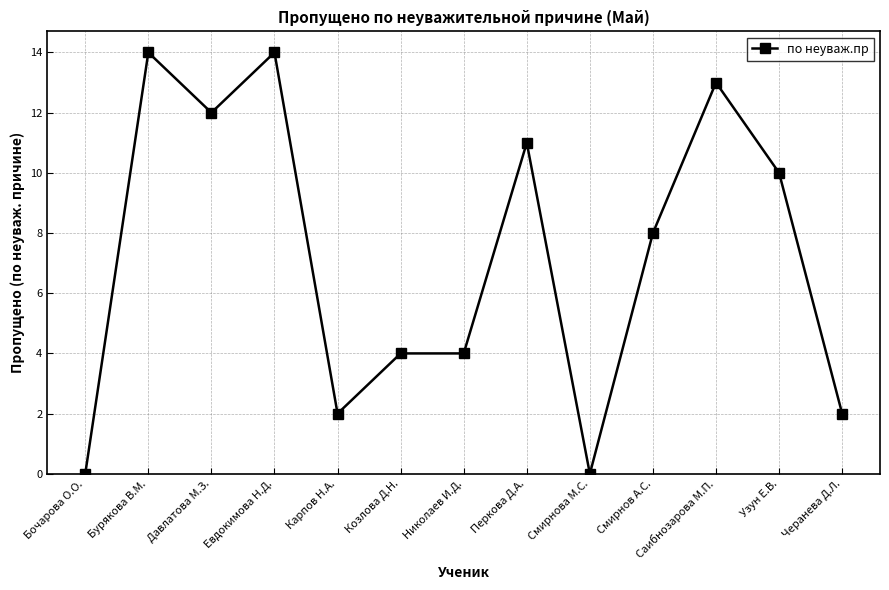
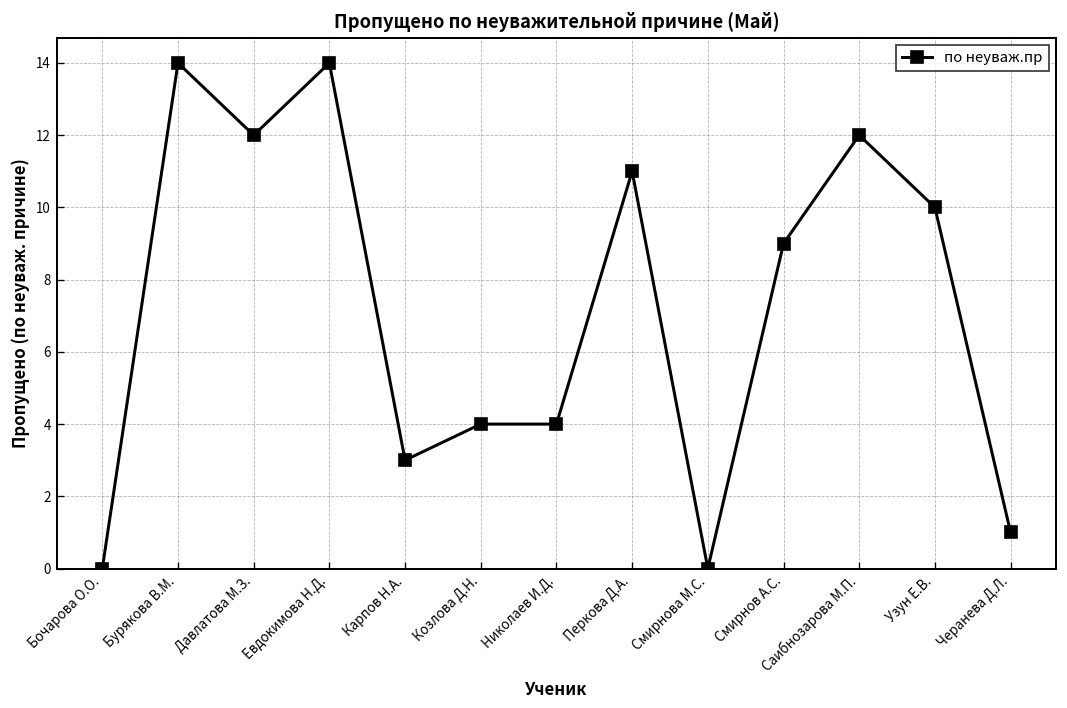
Карпов Н.А.: 2 -> 3
Смирнов А.С.: 8 -> 9
Саибнозарова М.П.: 13 -> 12
Черанева Д.Л.: 2 -> 1
